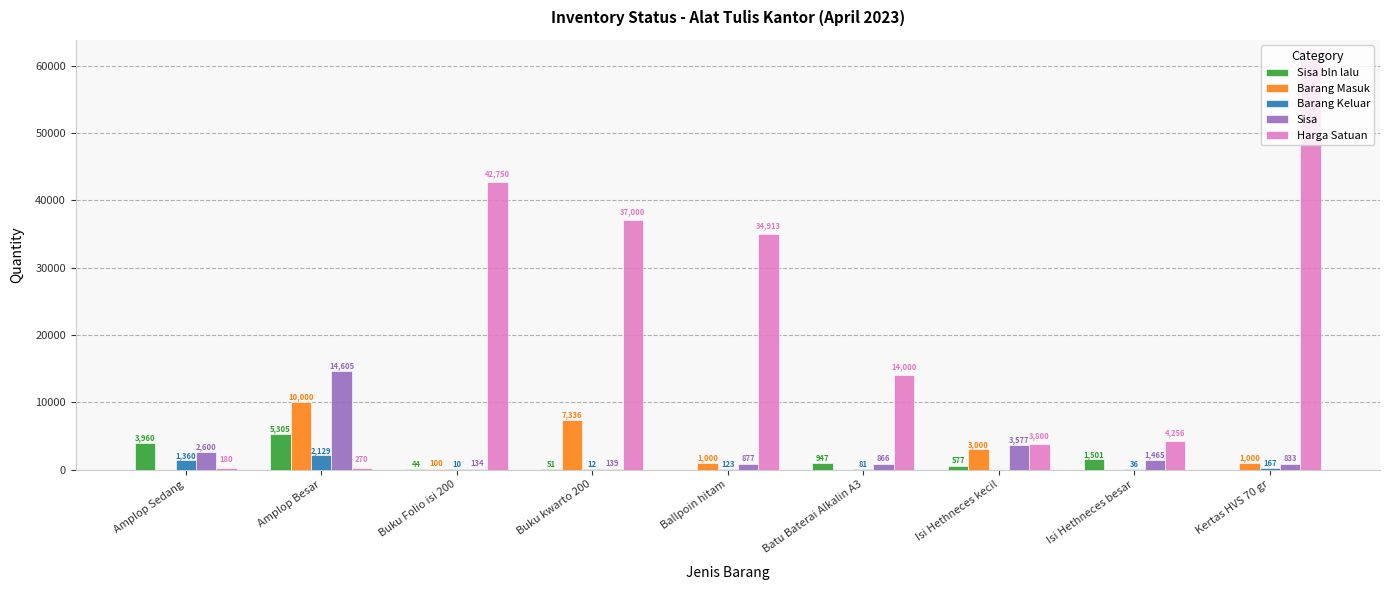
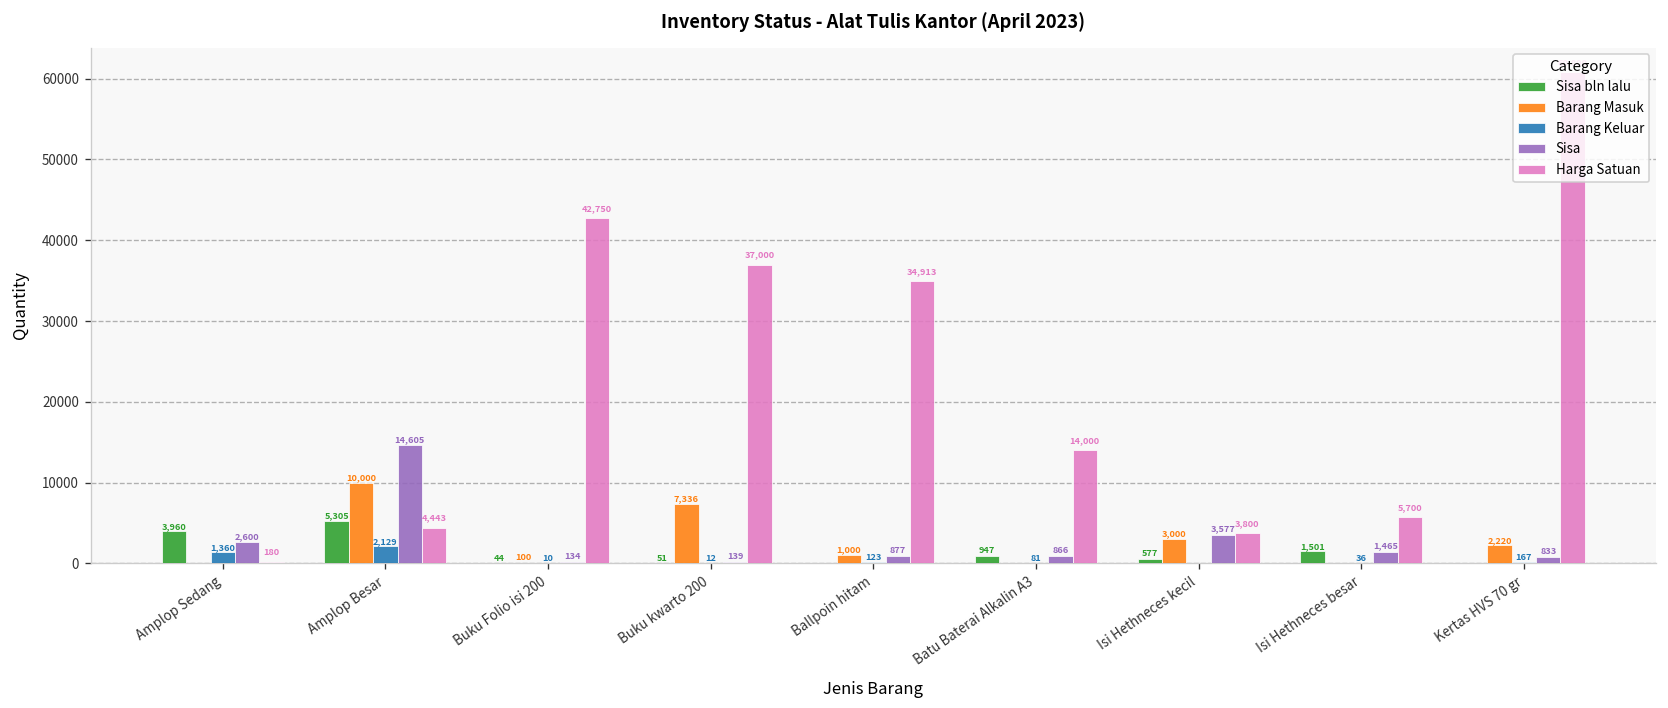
Harga Satuan, Amplop Besar: 270 -> 4,443
Harga Satuan, Isi Hethneces besar: 4,256 -> 5,700
Barang Masuk, Kertas HVS 70 gr: 1,000 -> 2,220
